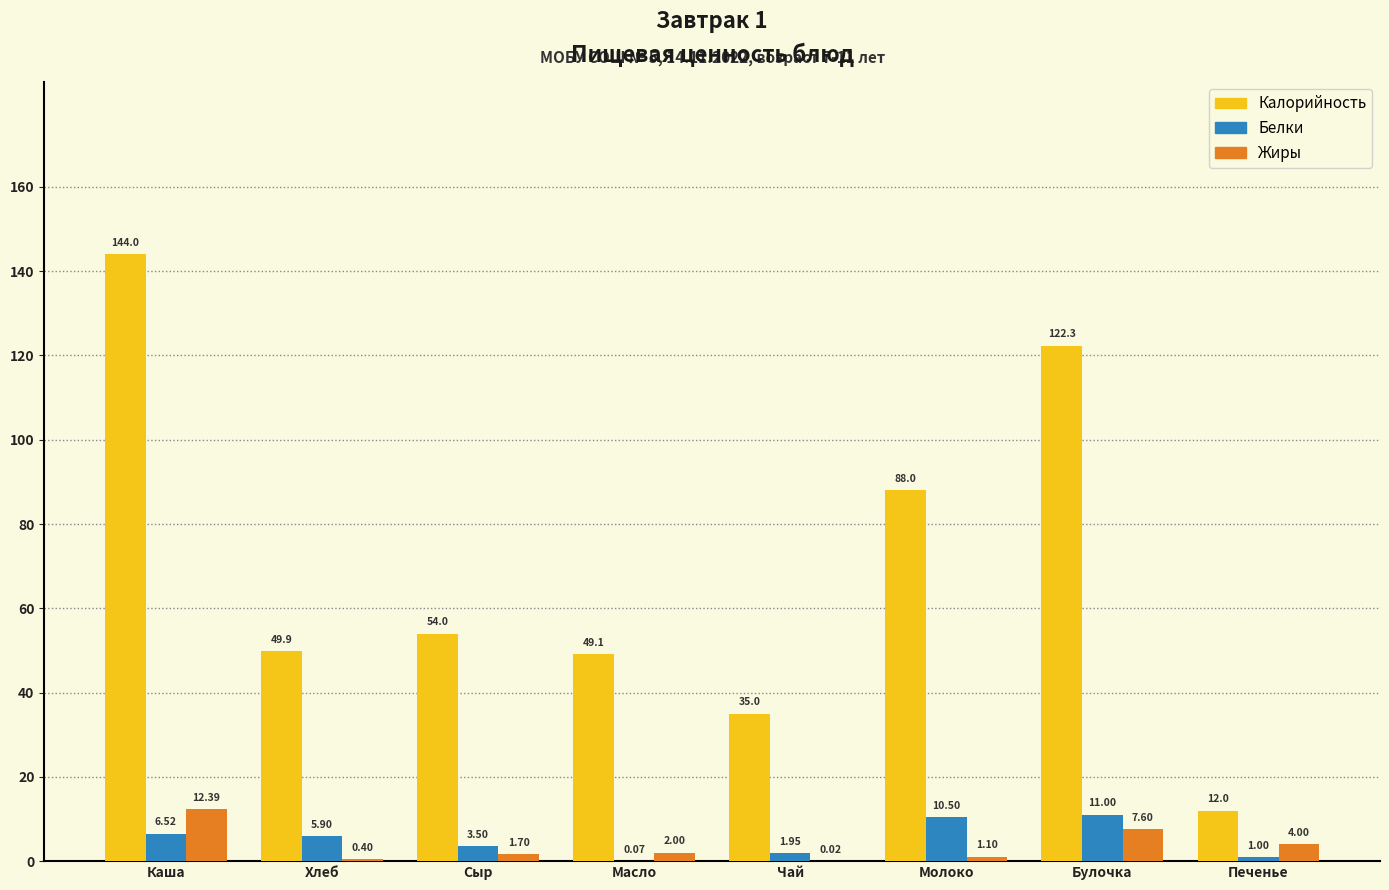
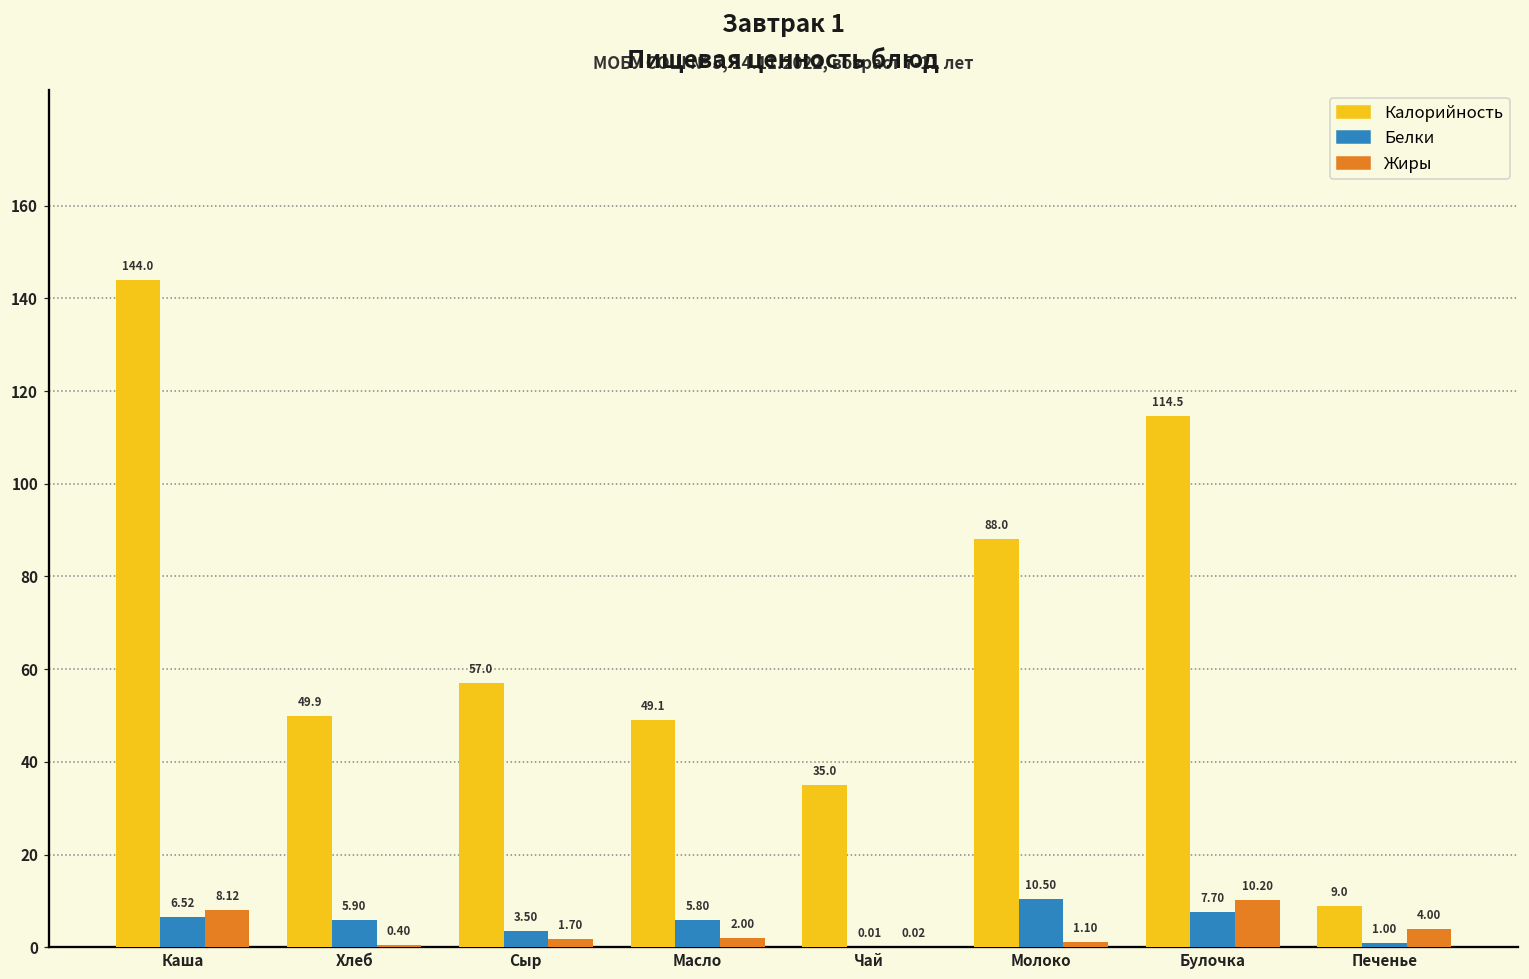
Жиры, Каша: 12.39 -> 8.12
Калорийность, Сыр: 54.0 -> 57.0
Белки, Масло: 0.07 -> 5.80
Белки, Чай: 1.95 -> 0.01
Калорийность, Булочка: 122.3 -> 114.5
Белки, Булочка: 11.00 -> 7.70
Жиры, Булочка: 7.60 -> 10.20
Калорийность, Печенье: 12.0 -> 9.0
